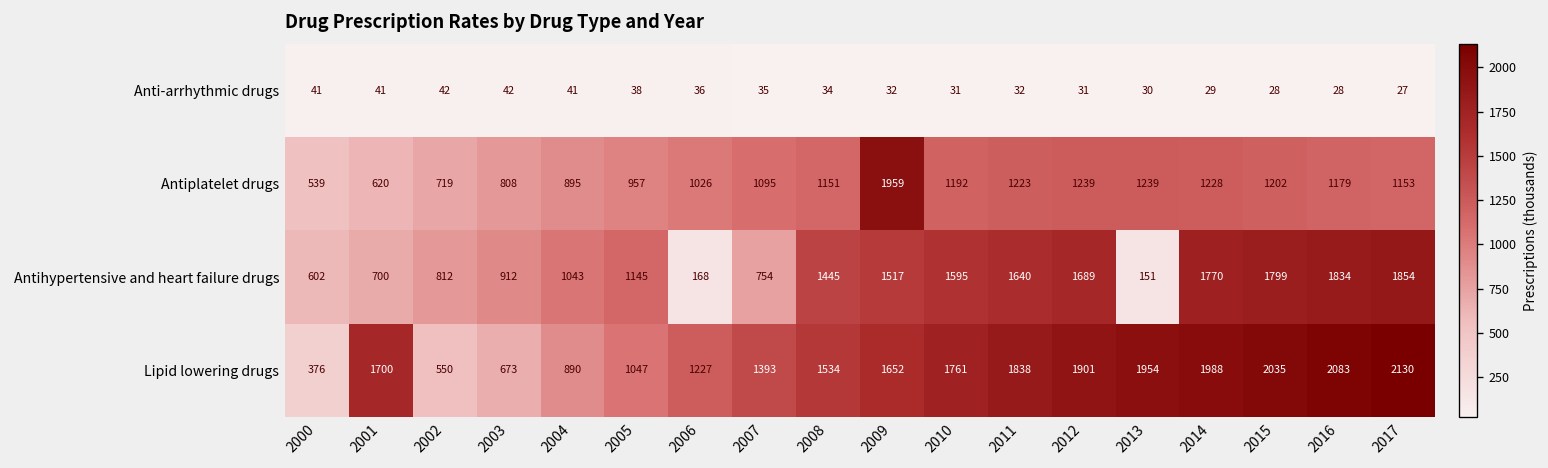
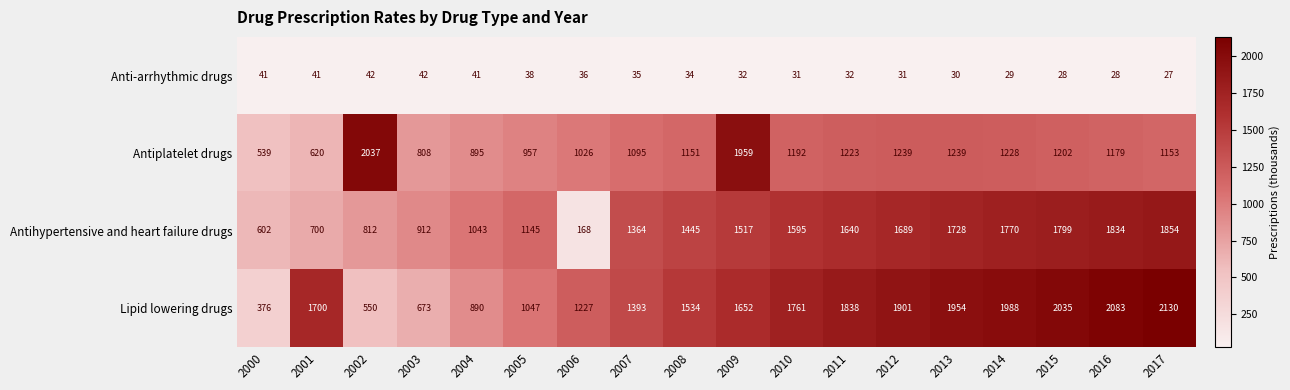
Antiplatelet drugs, 2002: 719 -> 2037
Antihypertensive and heart failure drugs, 2007: 754 -> 1364
Antihypertensive and heart failure drugs, 2013: 151 -> 1728
